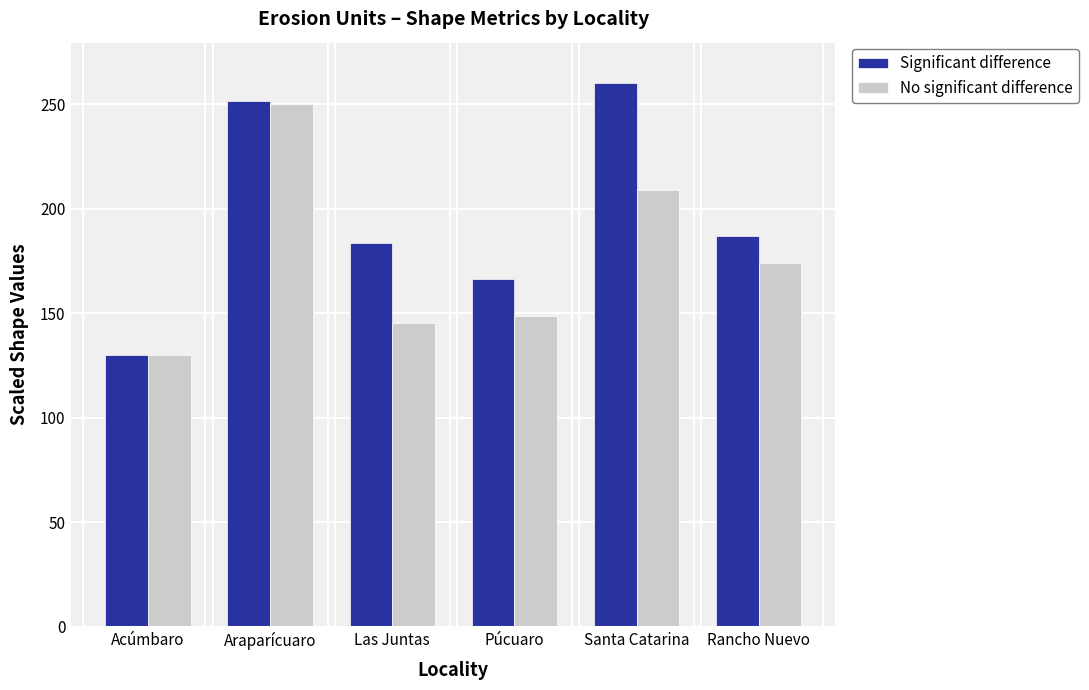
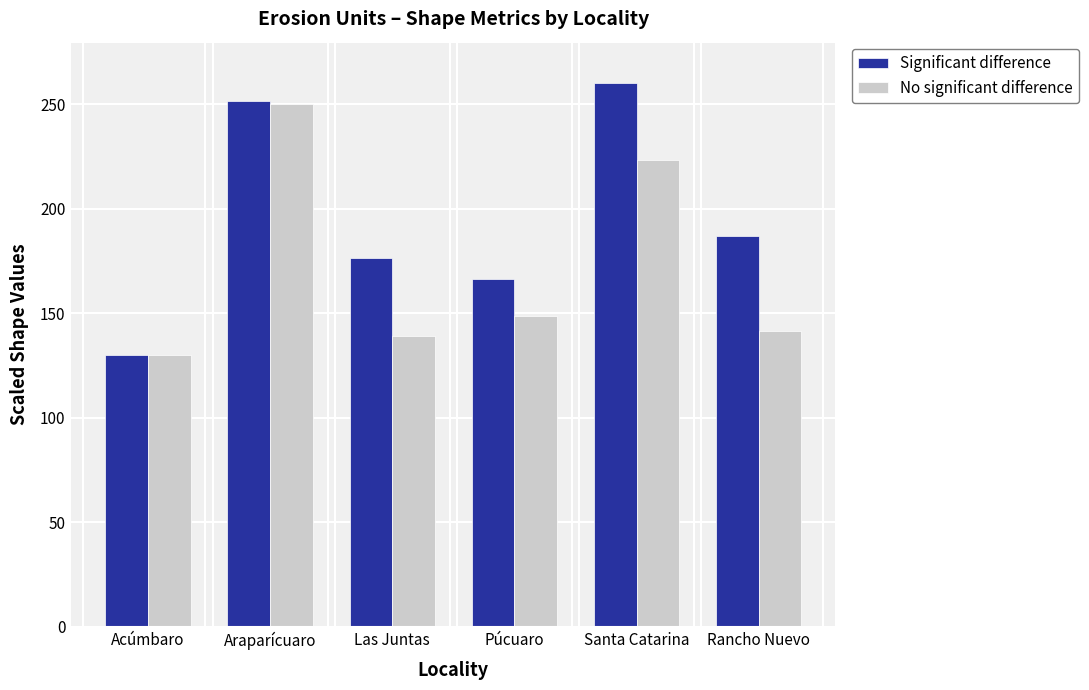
Significant difference, Las Juntas: 184 -> 177
No significant difference, Las Juntas: 145 -> 139
No significant difference, Santa Catarina: 209 -> 223
No significant difference, Rancho Nuevo: 174 -> 141
